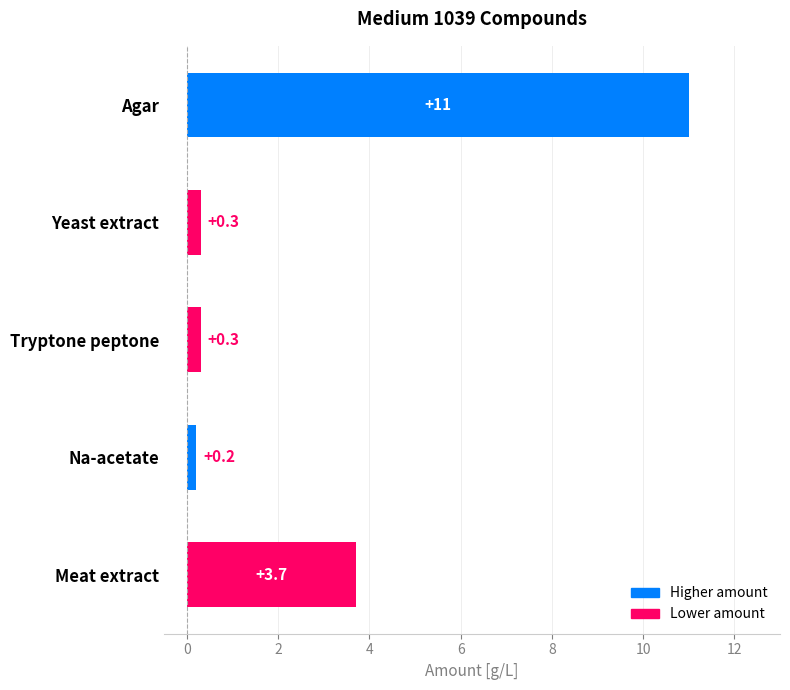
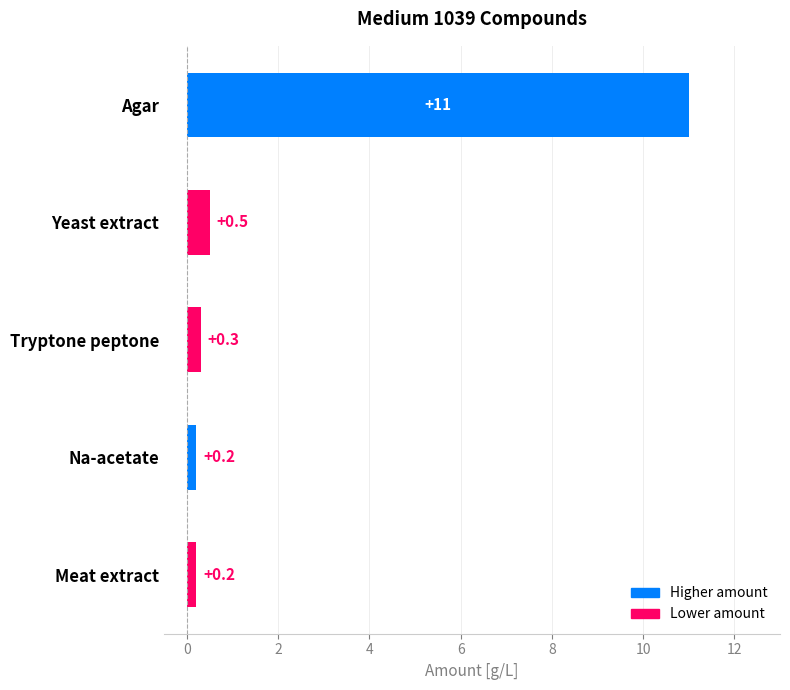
Yeast extract: +0.3 -> +0.5
Meat extract: +3.7 -> +0.2
